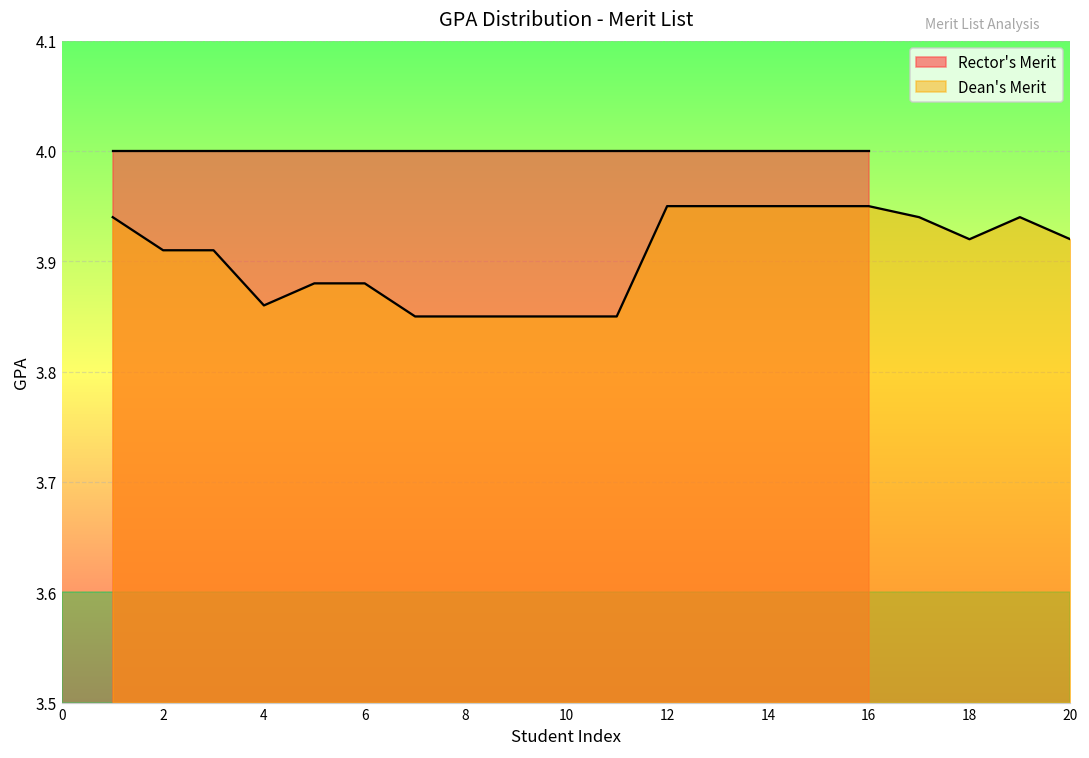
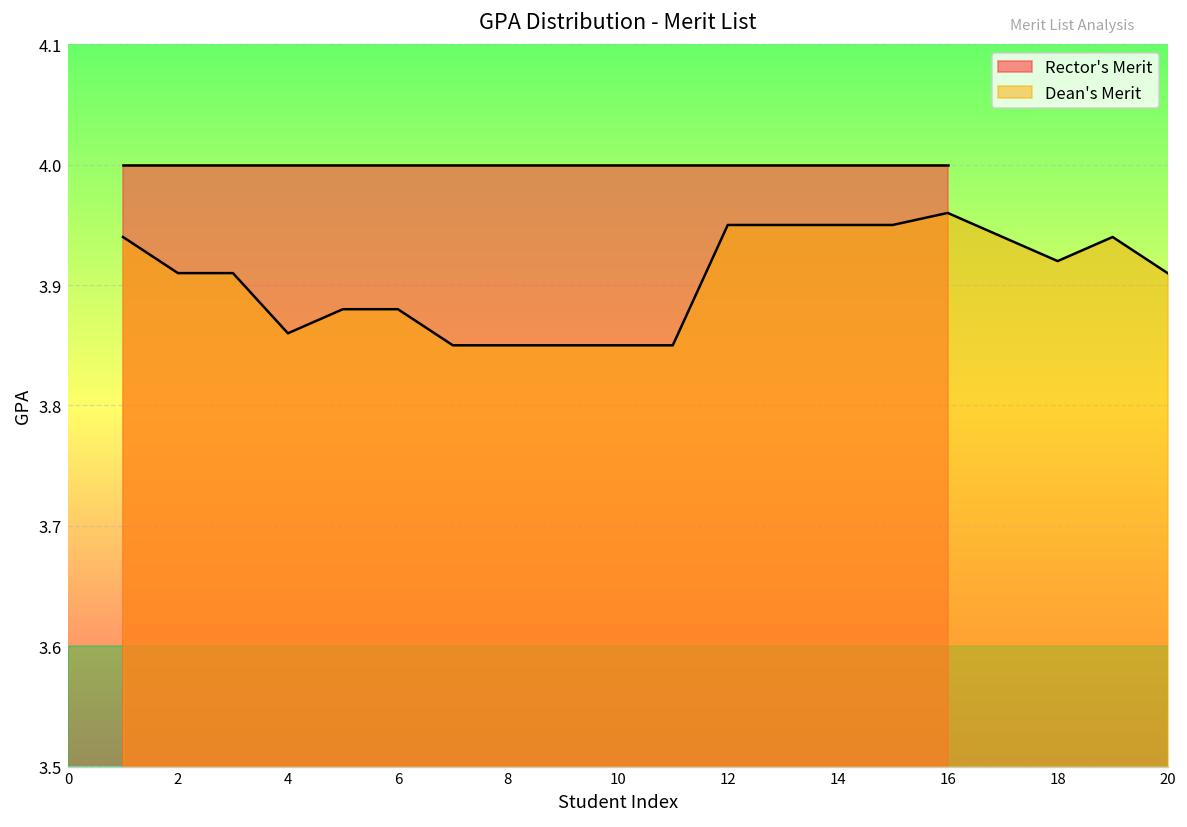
Dean's Merit, 16: 3.95 -> 3.96
Dean's Merit, 20: 3.92 -> 3.91
